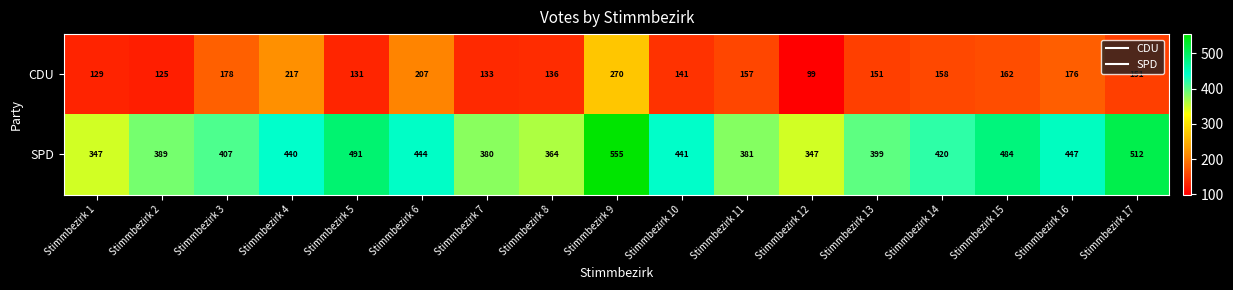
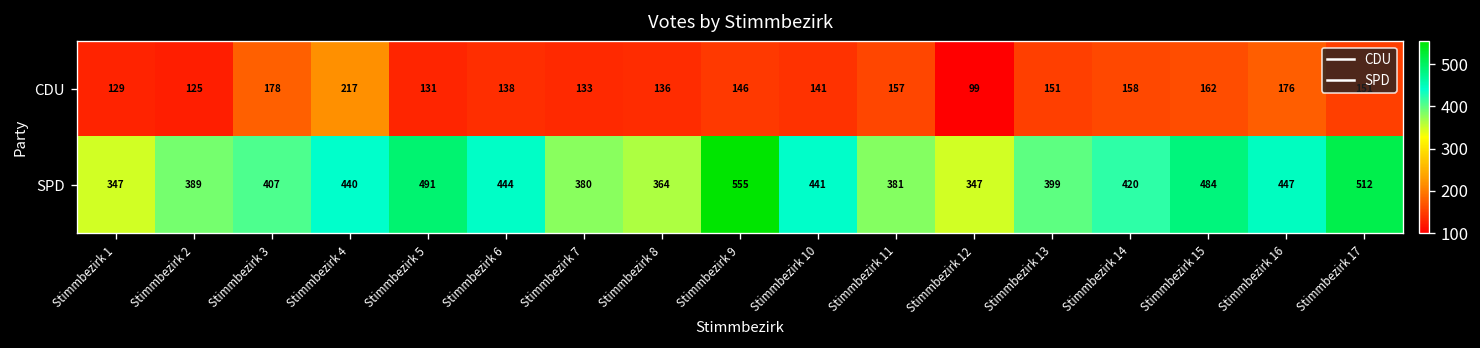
CDU, Stimmbezirk 6: 207 -> 138
CDU, Stimmbezirk 9: 270 -> 146
